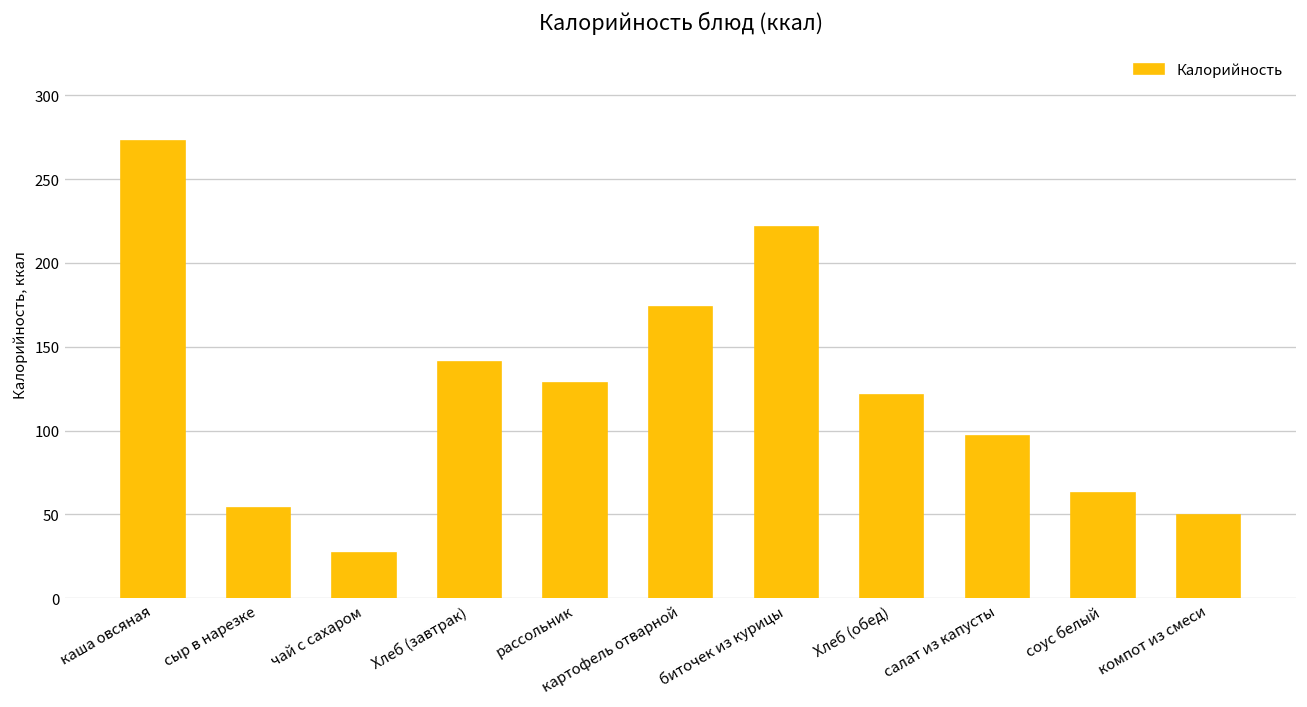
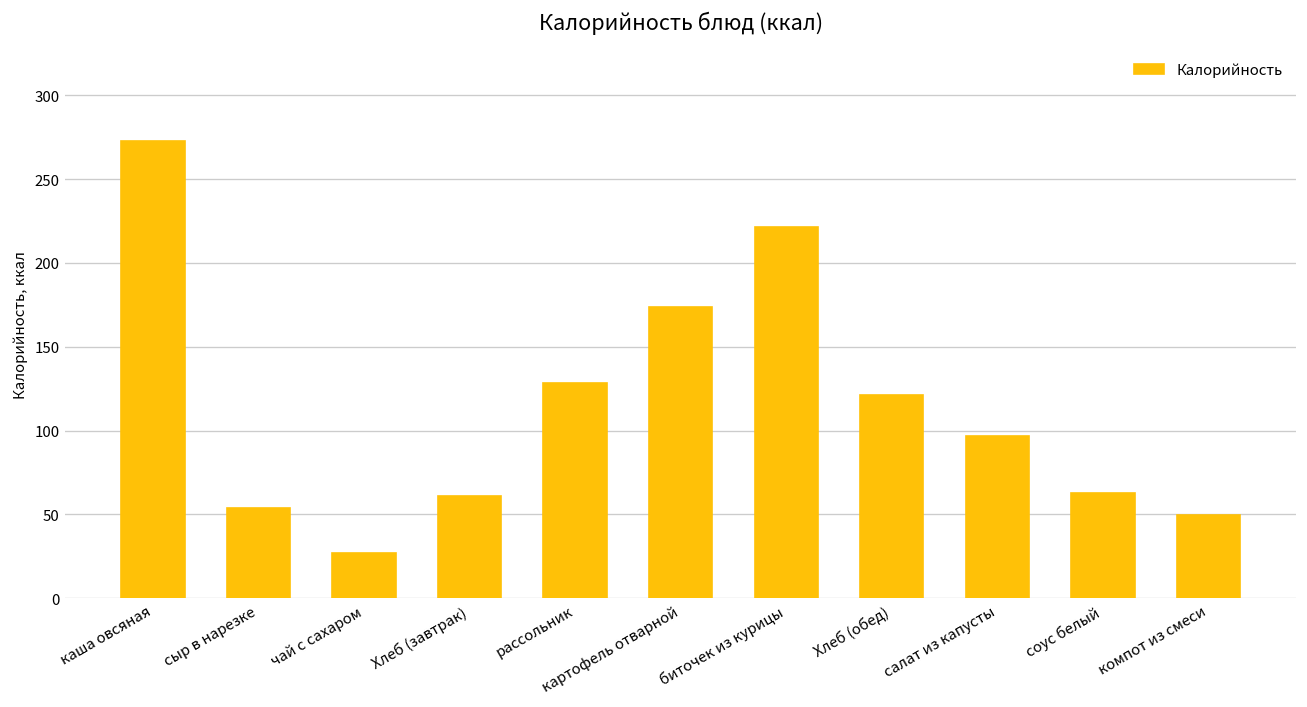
Хлеб (завтрак): 141 -> 61
